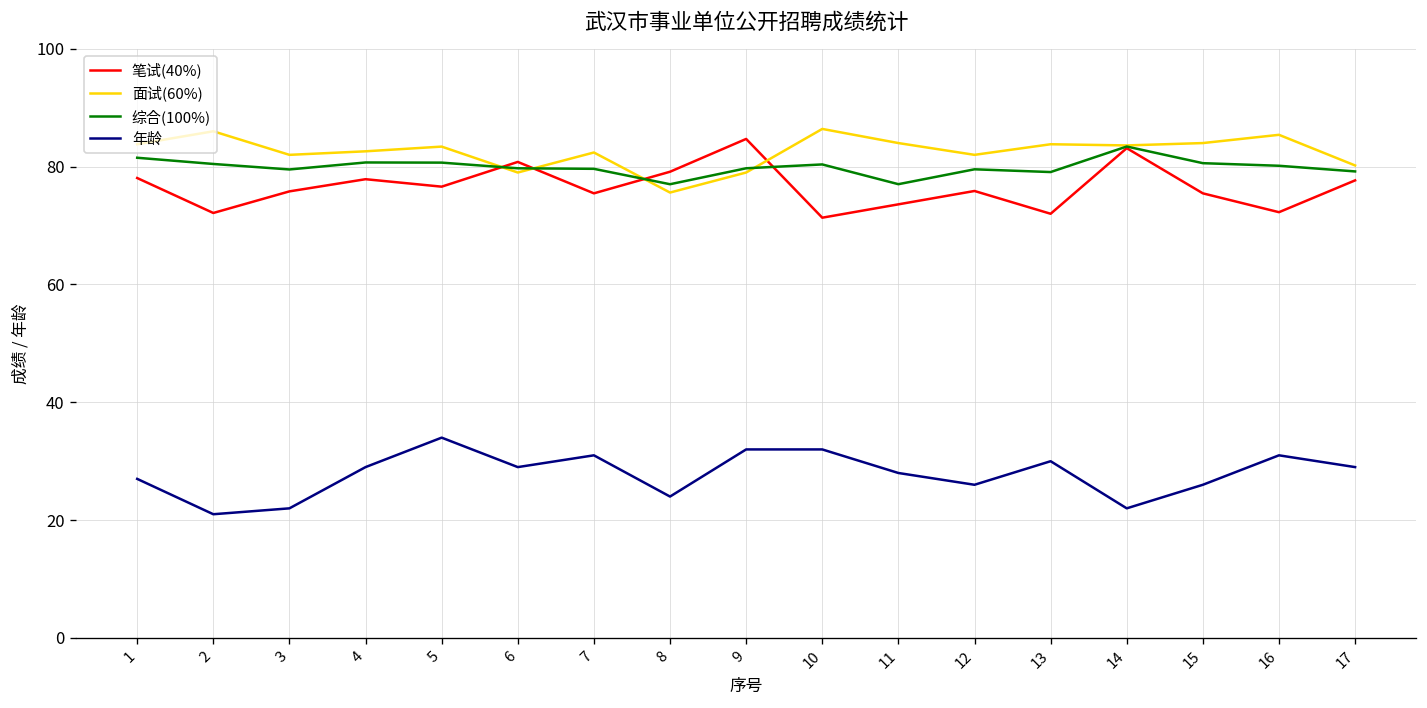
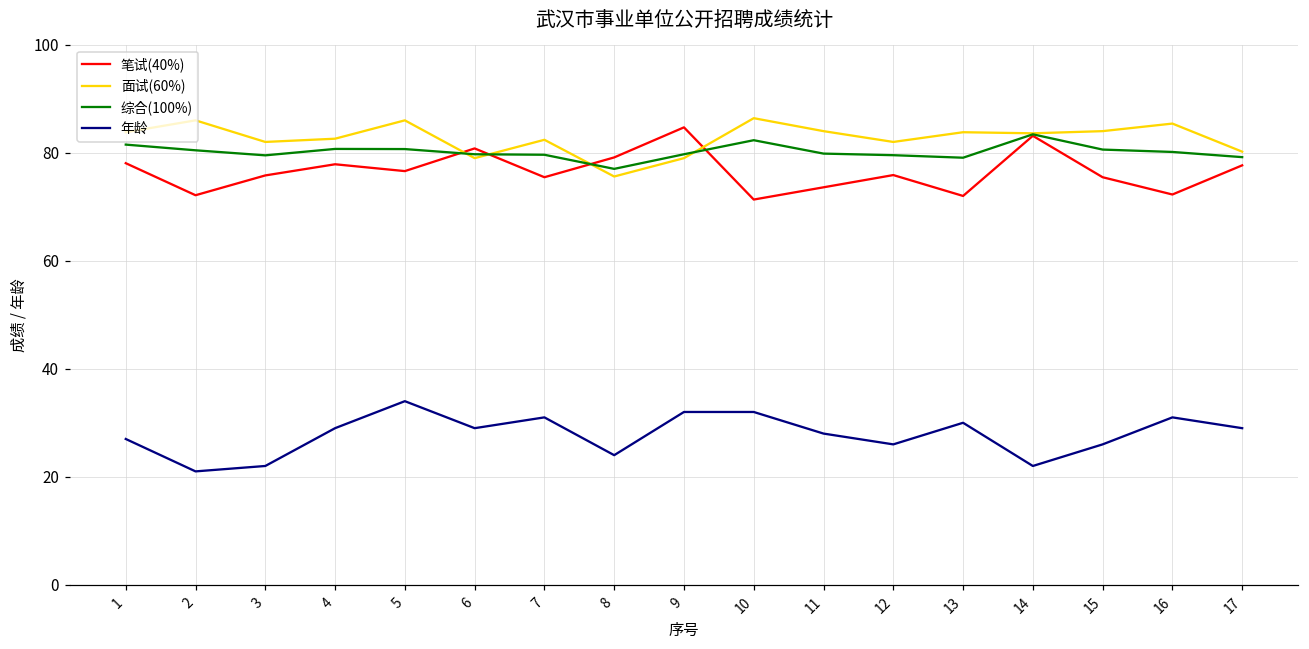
面试(60%), 5: 83 -> 86
综合(100%), 10: 80 -> 82
综合(100%), 11: 77 -> 80
